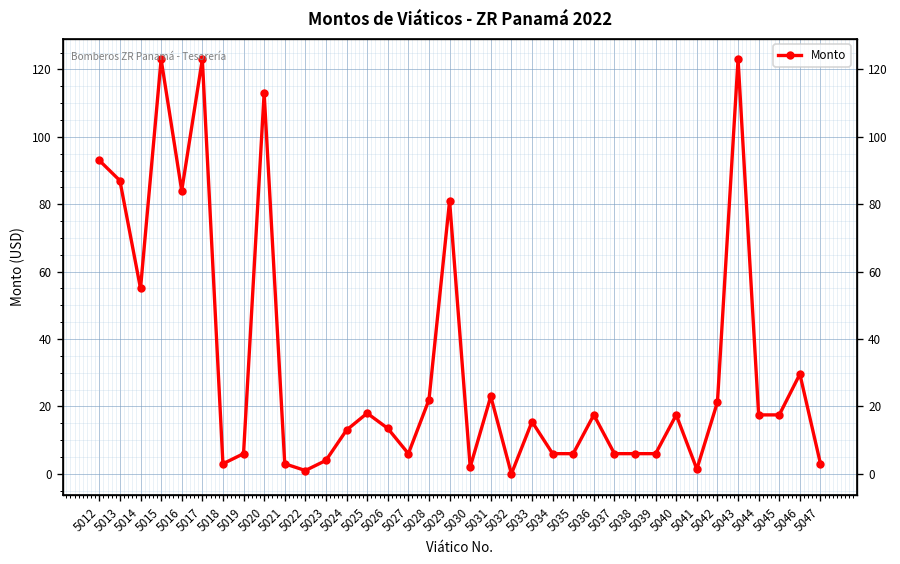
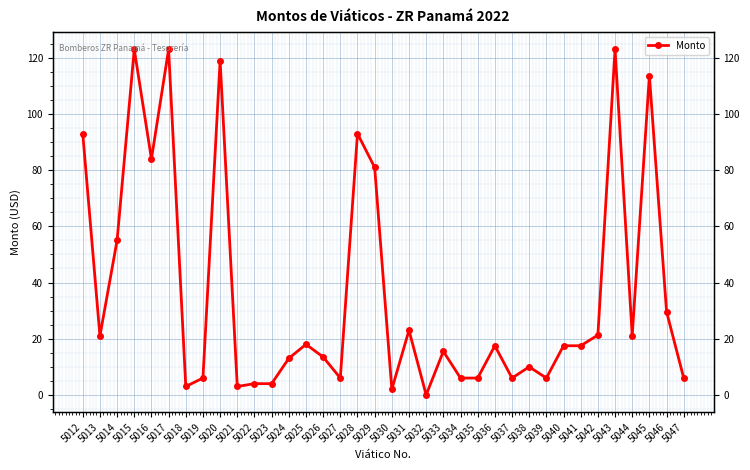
5013: 87 -> 21
5020: 113 -> 119
5022: 1 -> 4
5028: 22 -> 93
5038: 6 -> 10
5041: 1 -> 18
5044: 18 -> 21
5045: 18 -> 114
5047: 3 -> 6
